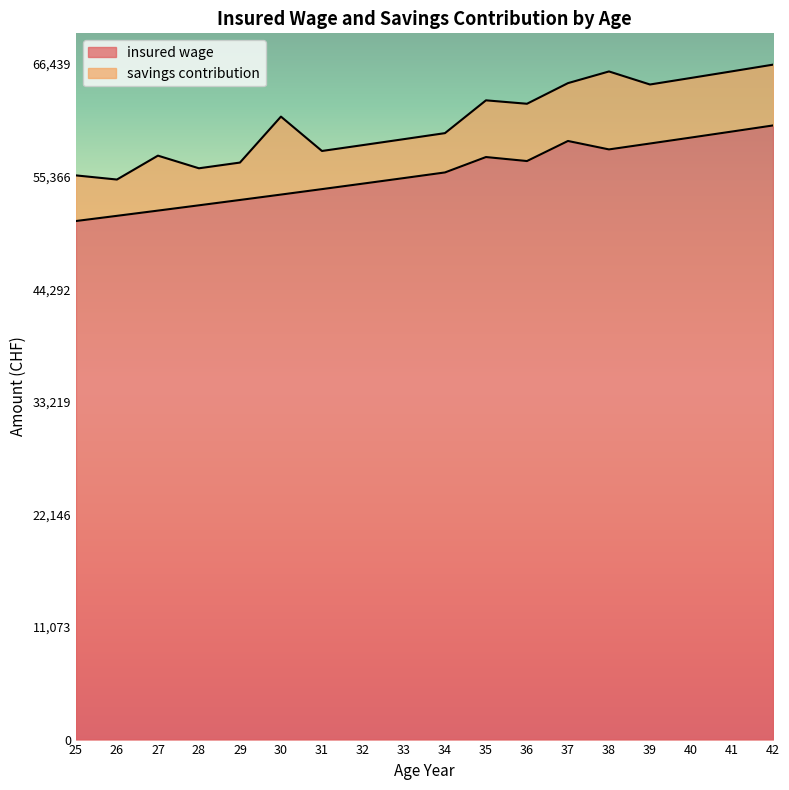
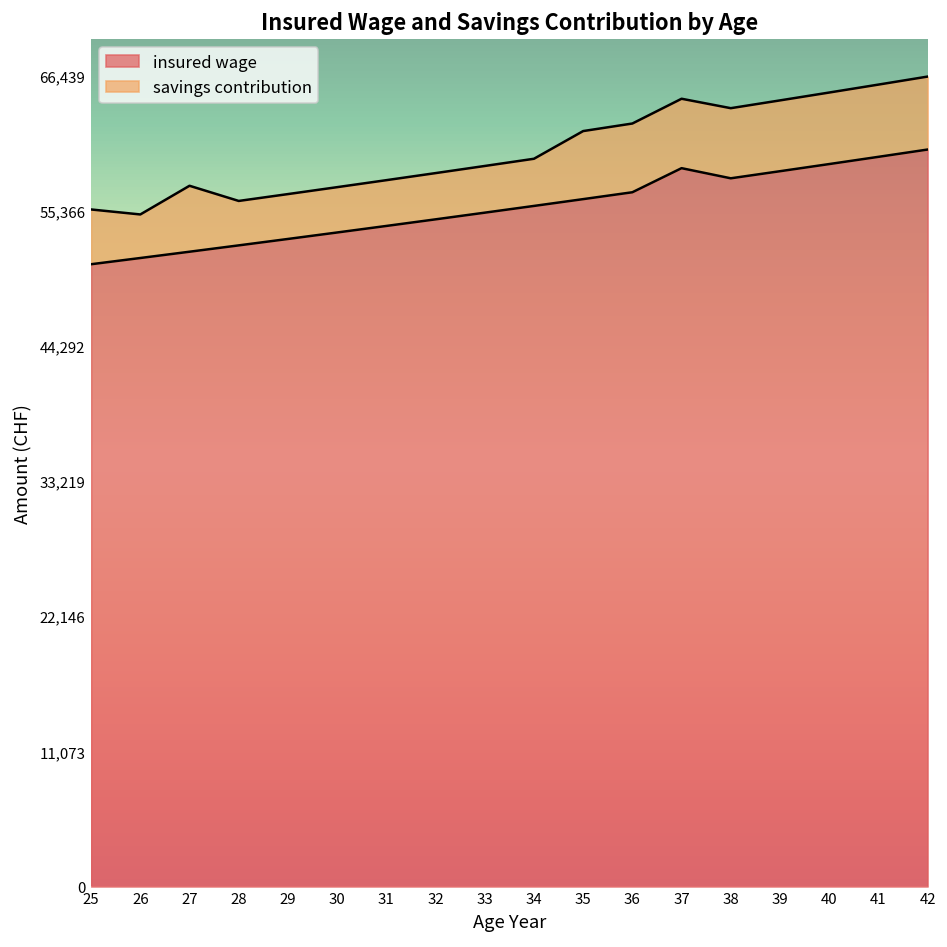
savings contribution, 30: 7,700 -> 3,700
insured wage, 35: 57,300 -> 56,300
savings contribution, 38: 7,700 -> 5,700
